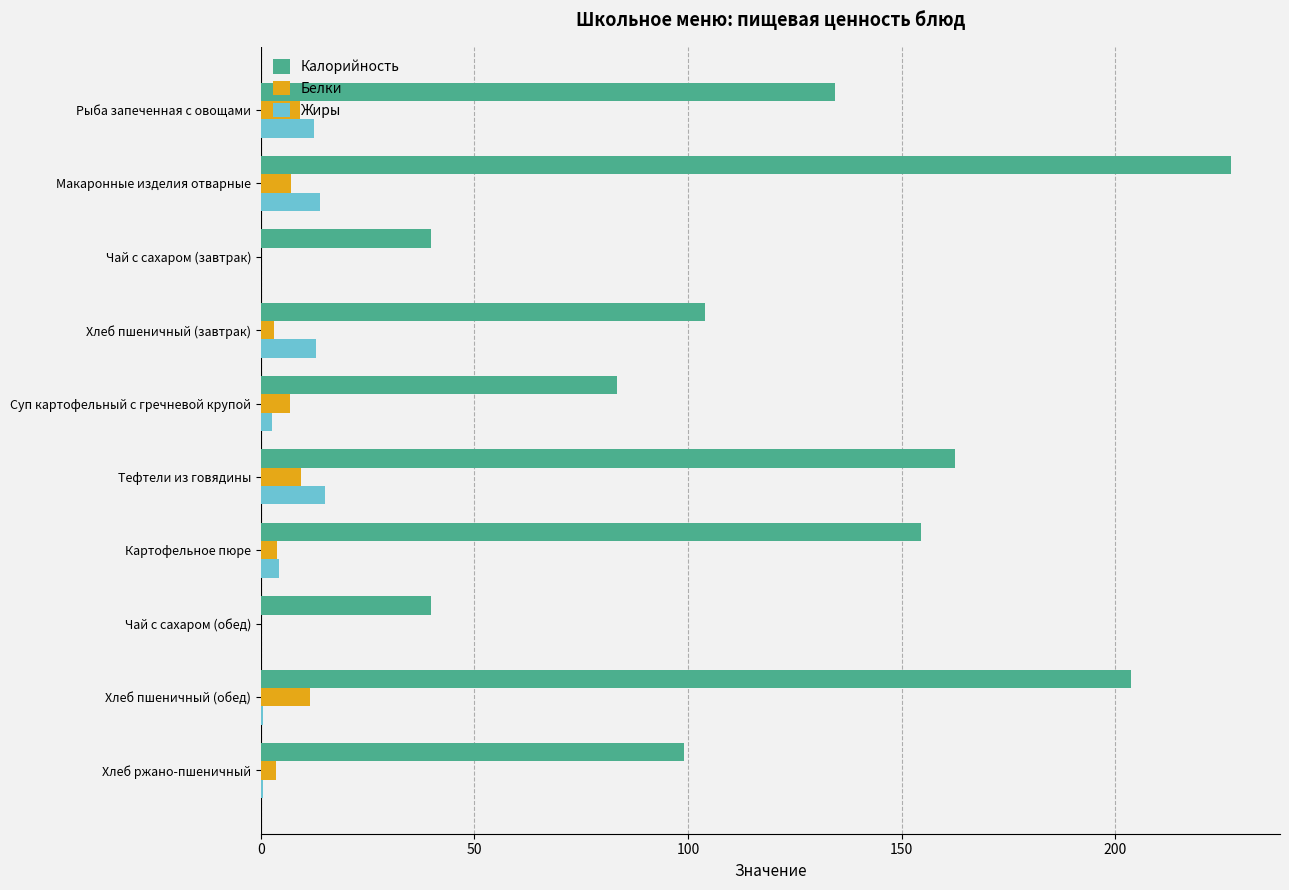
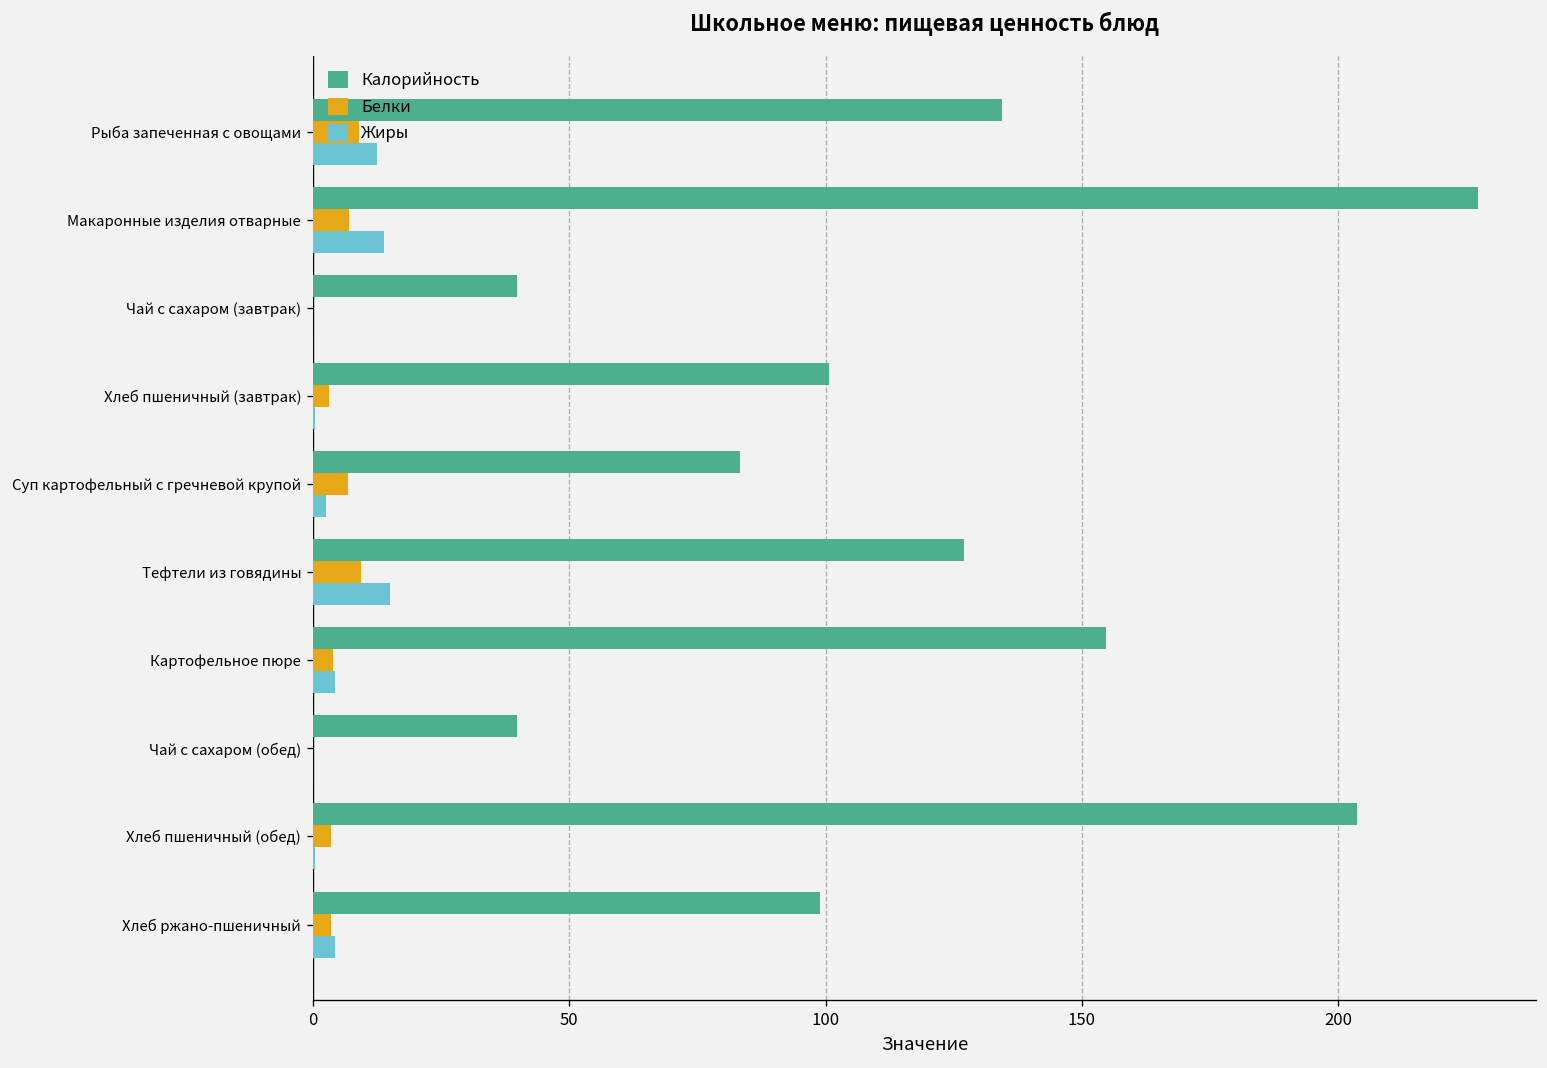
Калорийность, Хлеб пшеничный (завтрак): 104 -> 101
Жиры, Хлеб пшеничный (завтрак): 13 -> 0
Калорийность, Тефтели из говядины: 162 -> 127
Белки, Хлеб пшеничный (обед): 12 -> 4
Жиры, Хлеб ржано-пшеничный: 0 -> 4
